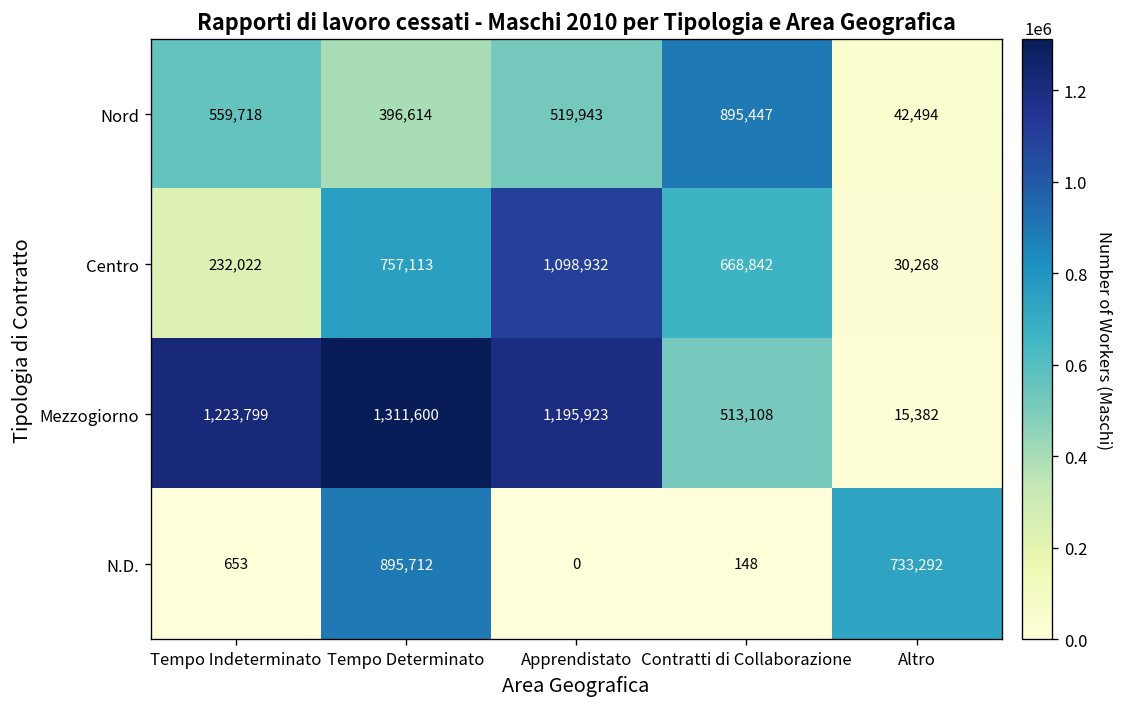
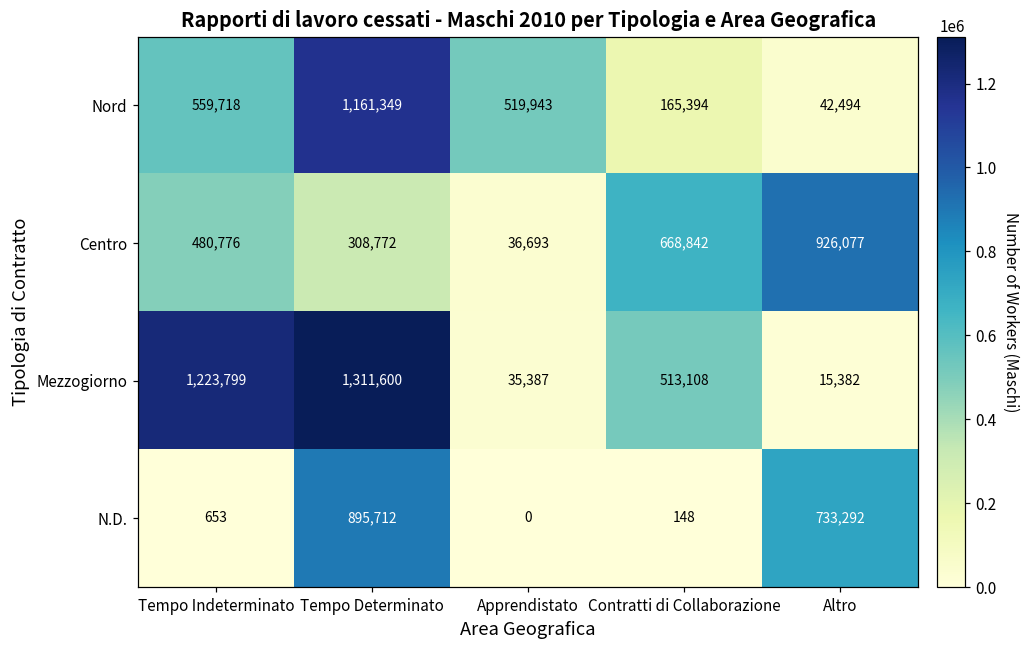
Nord, Tempo Determinato: 396,614 -> 1,161,349
Nord, Contratti di Collaborazione: 895,447 -> 165,394
Centro, Tempo Indeterminato: 232,022 -> 480,776
Centro, Tempo Determinato: 757,113 -> 308,772
Centro, Apprendistato: 1,098,932 -> 36,693
Centro, Altro: 30,268 -> 926,077
Mezzogiorno, Apprendistato: 1,195,923 -> 35,387
